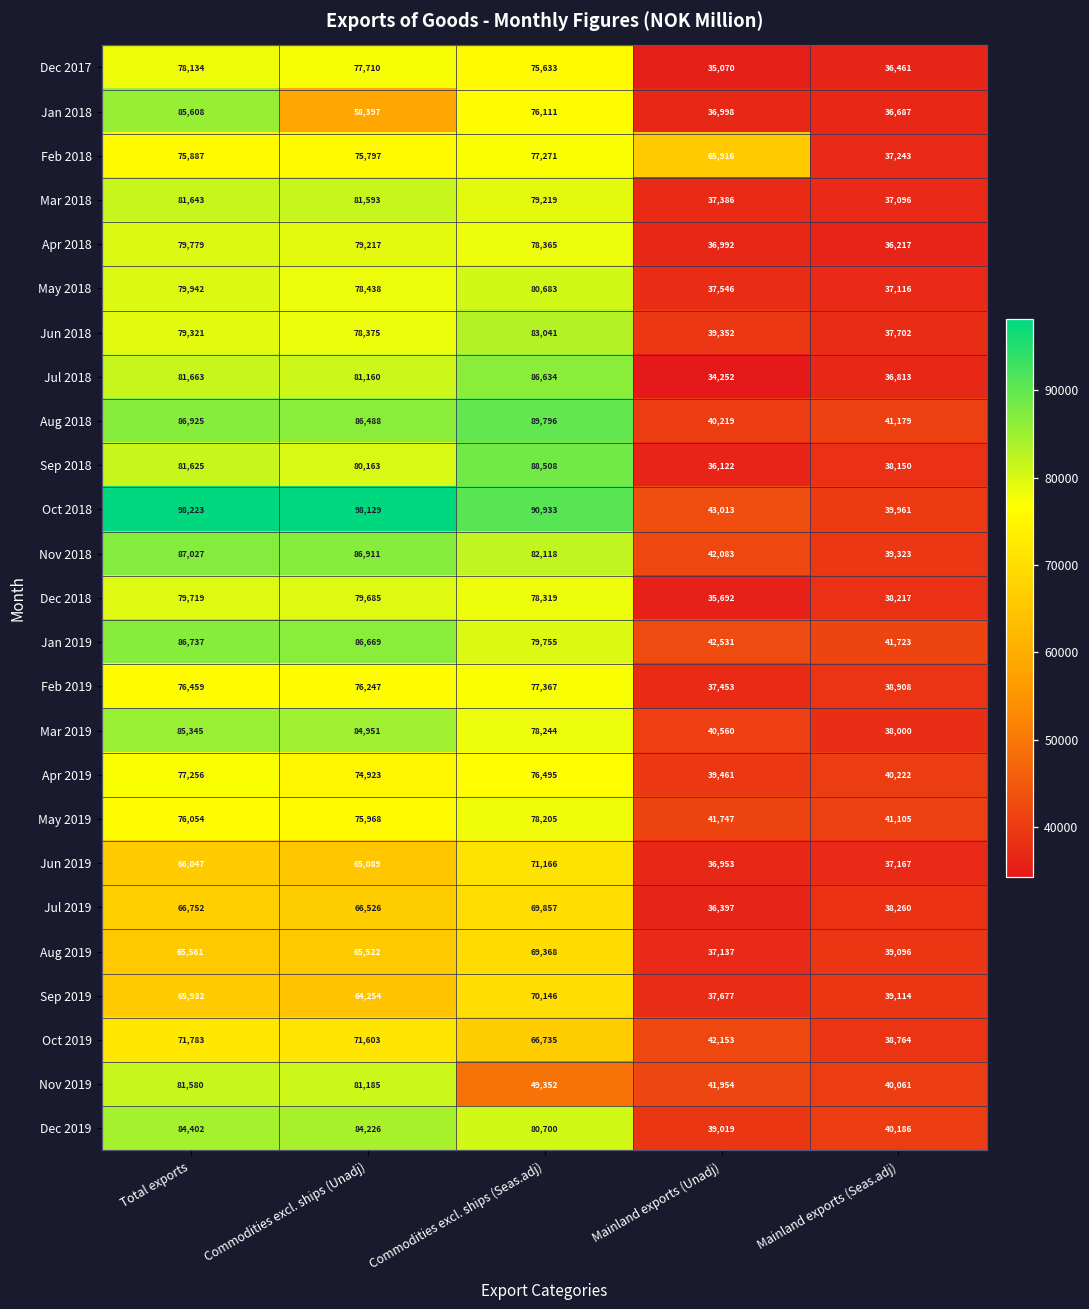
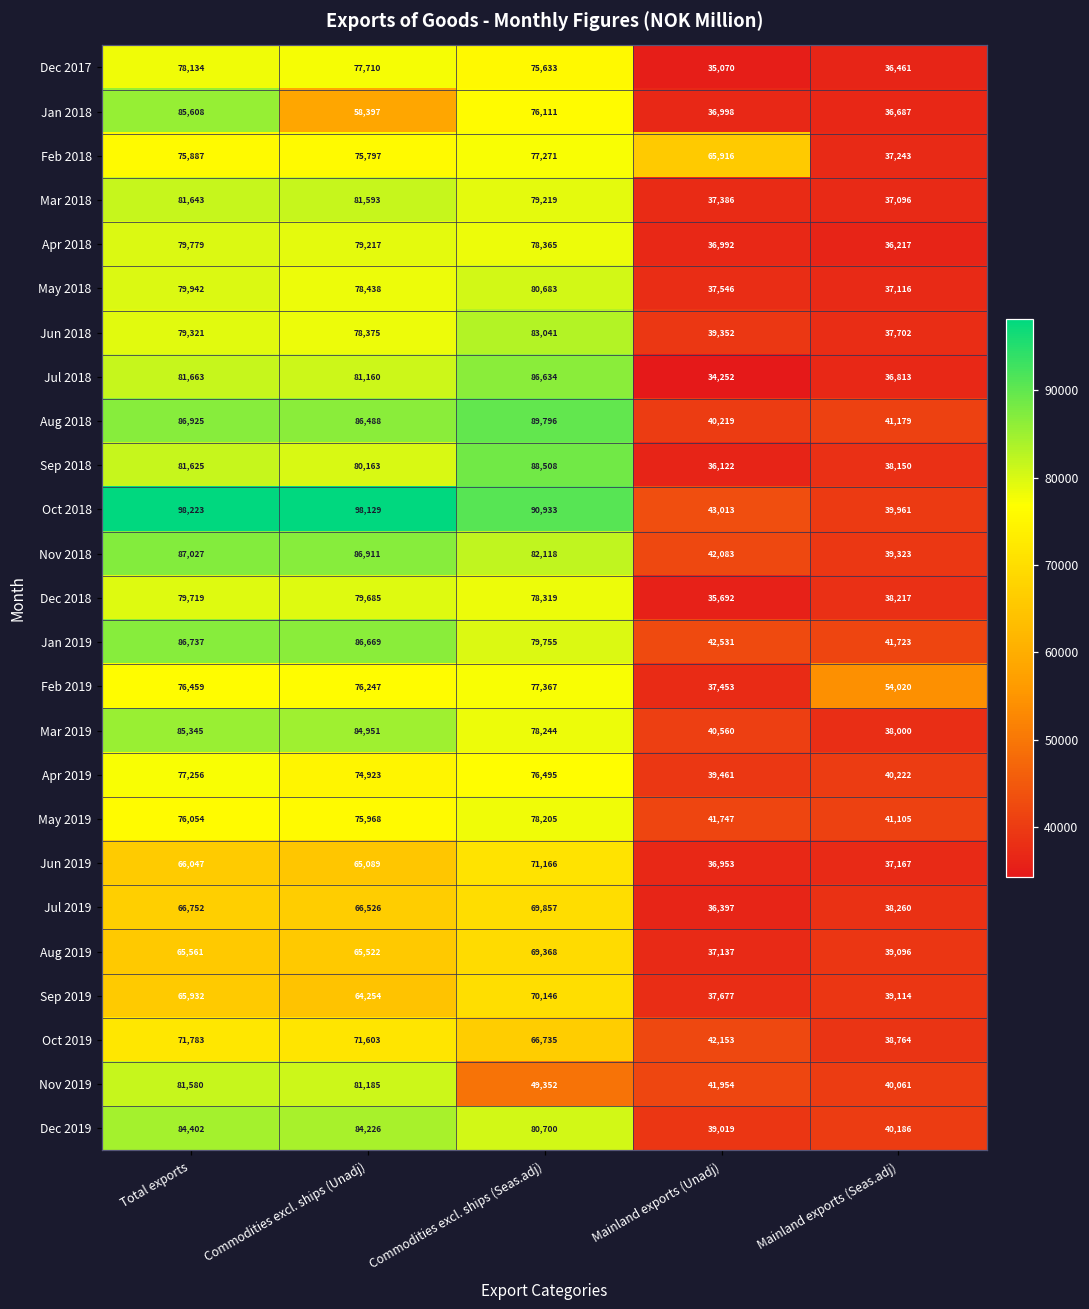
Feb 2019, Mainland exports (Seas.adj): 38,908 -> 54,020
